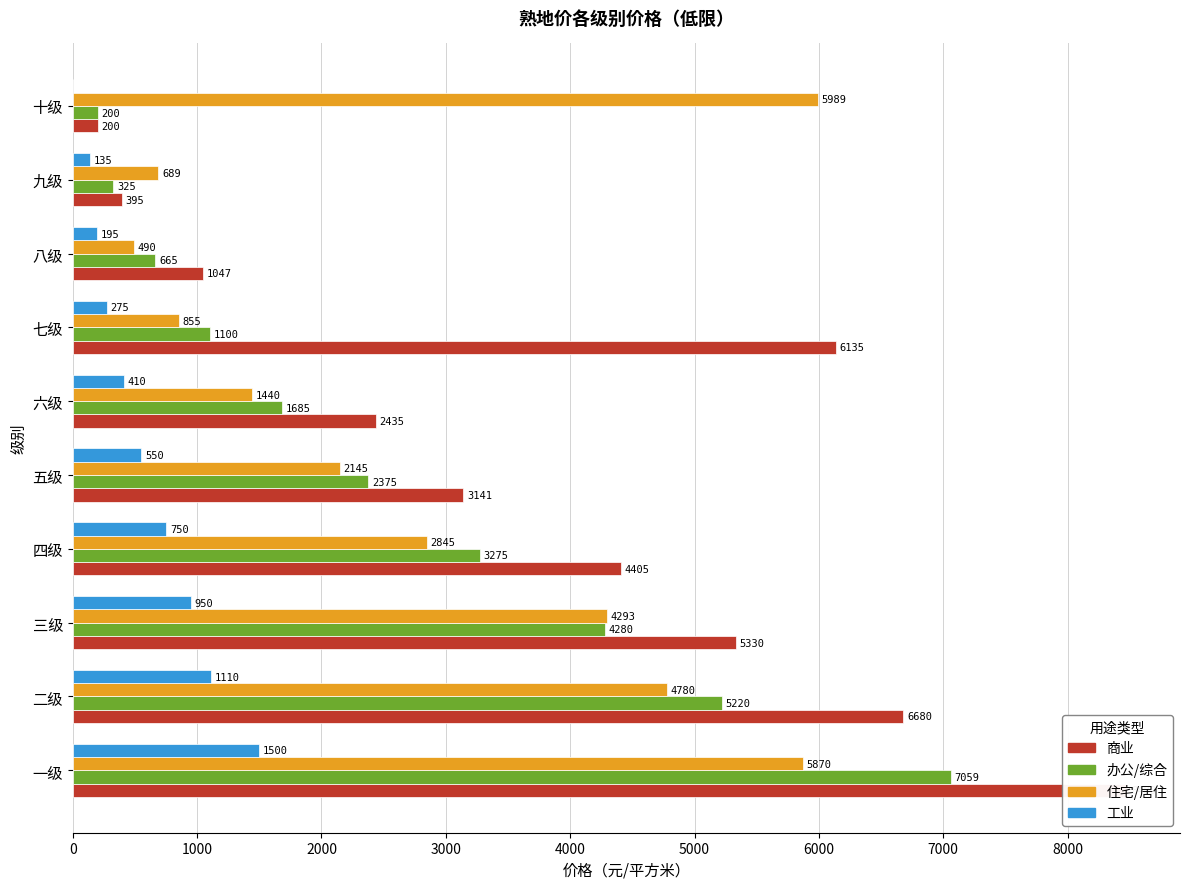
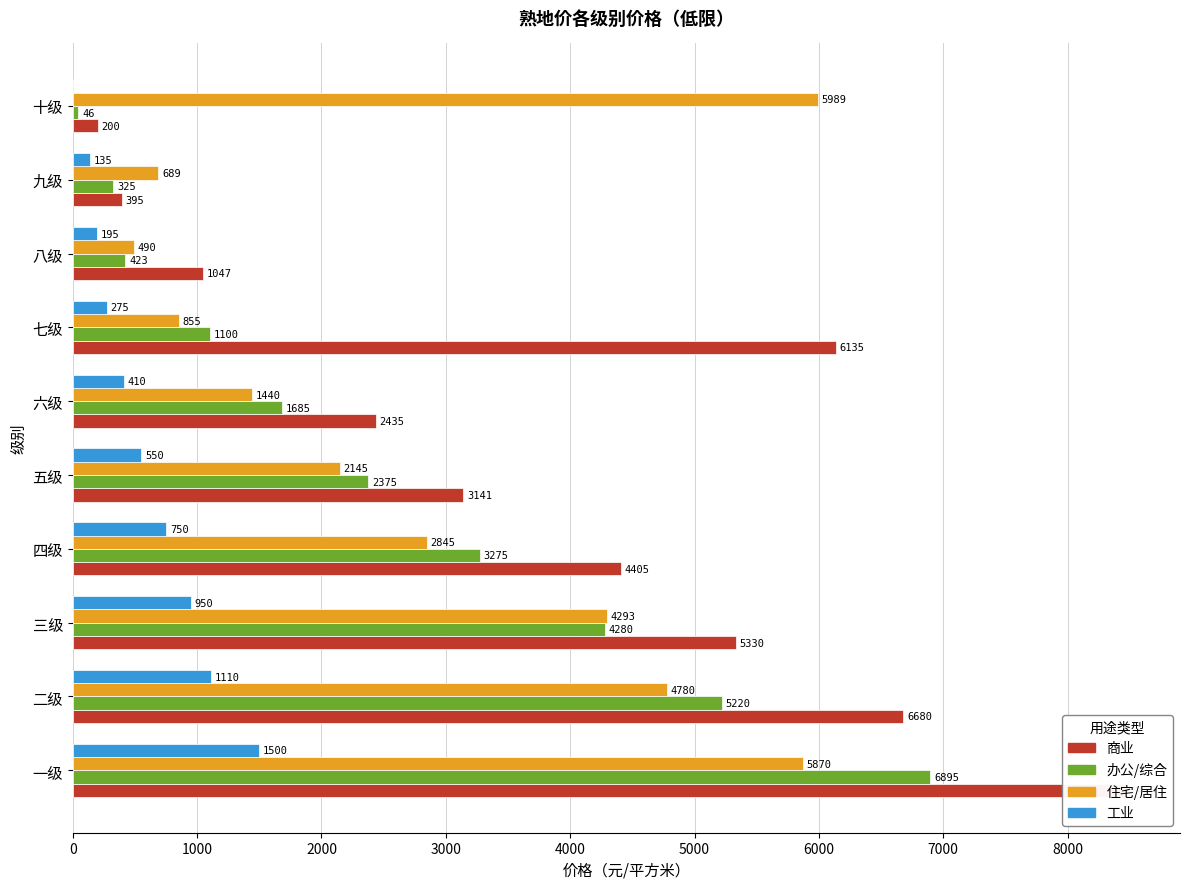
办公/综合, 十级: 200 -> 46
办公/综合, 八级: 665 -> 423
办公/综合, 一级: 7059 -> 6895
